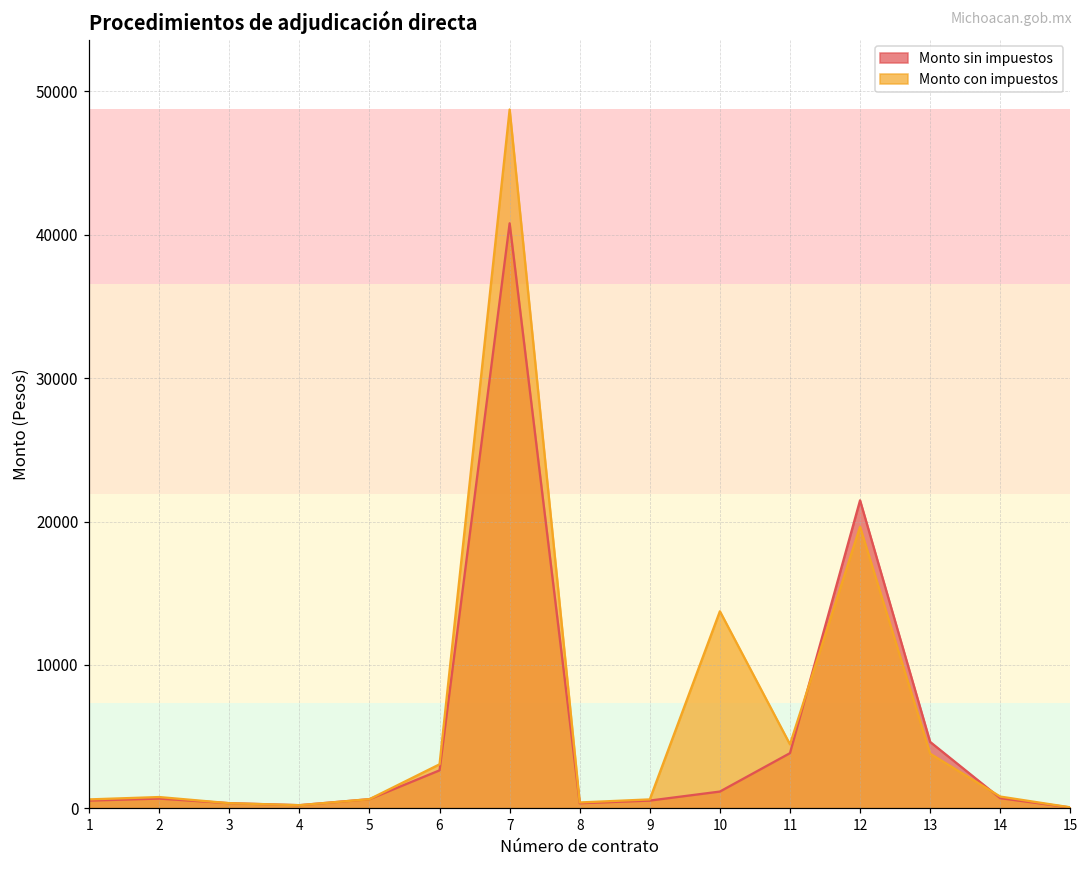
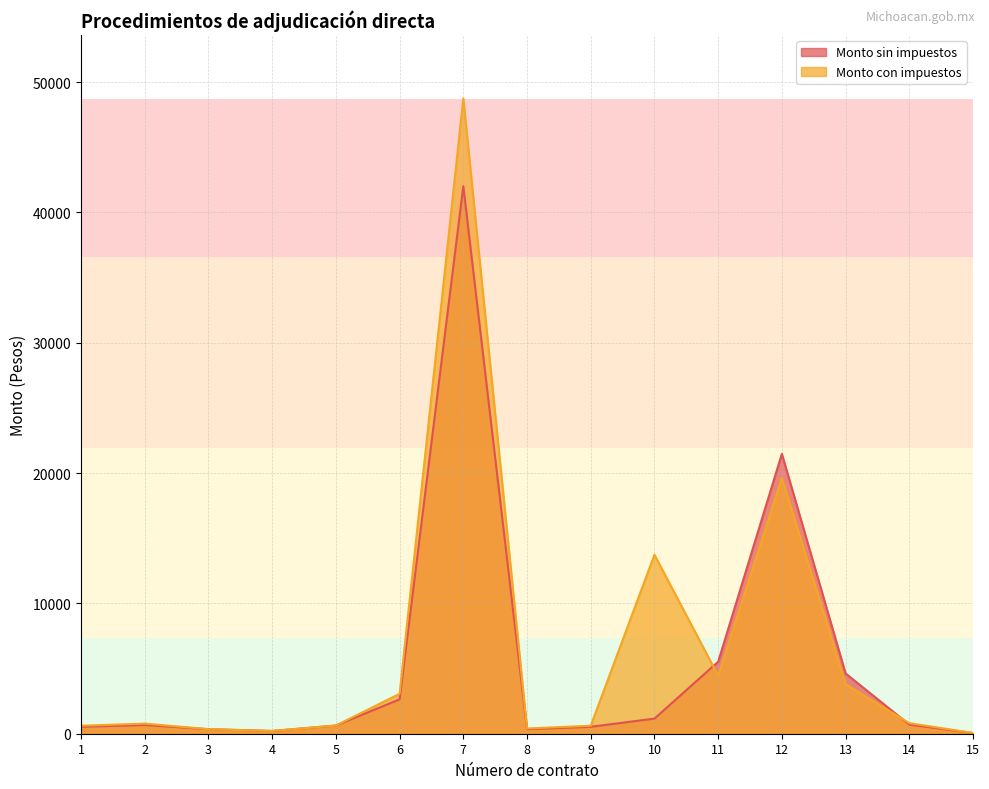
Monto sin impuestos, 7: 40800 -> 42000
Monto sin impuestos, 11: 3800 -> 5500
